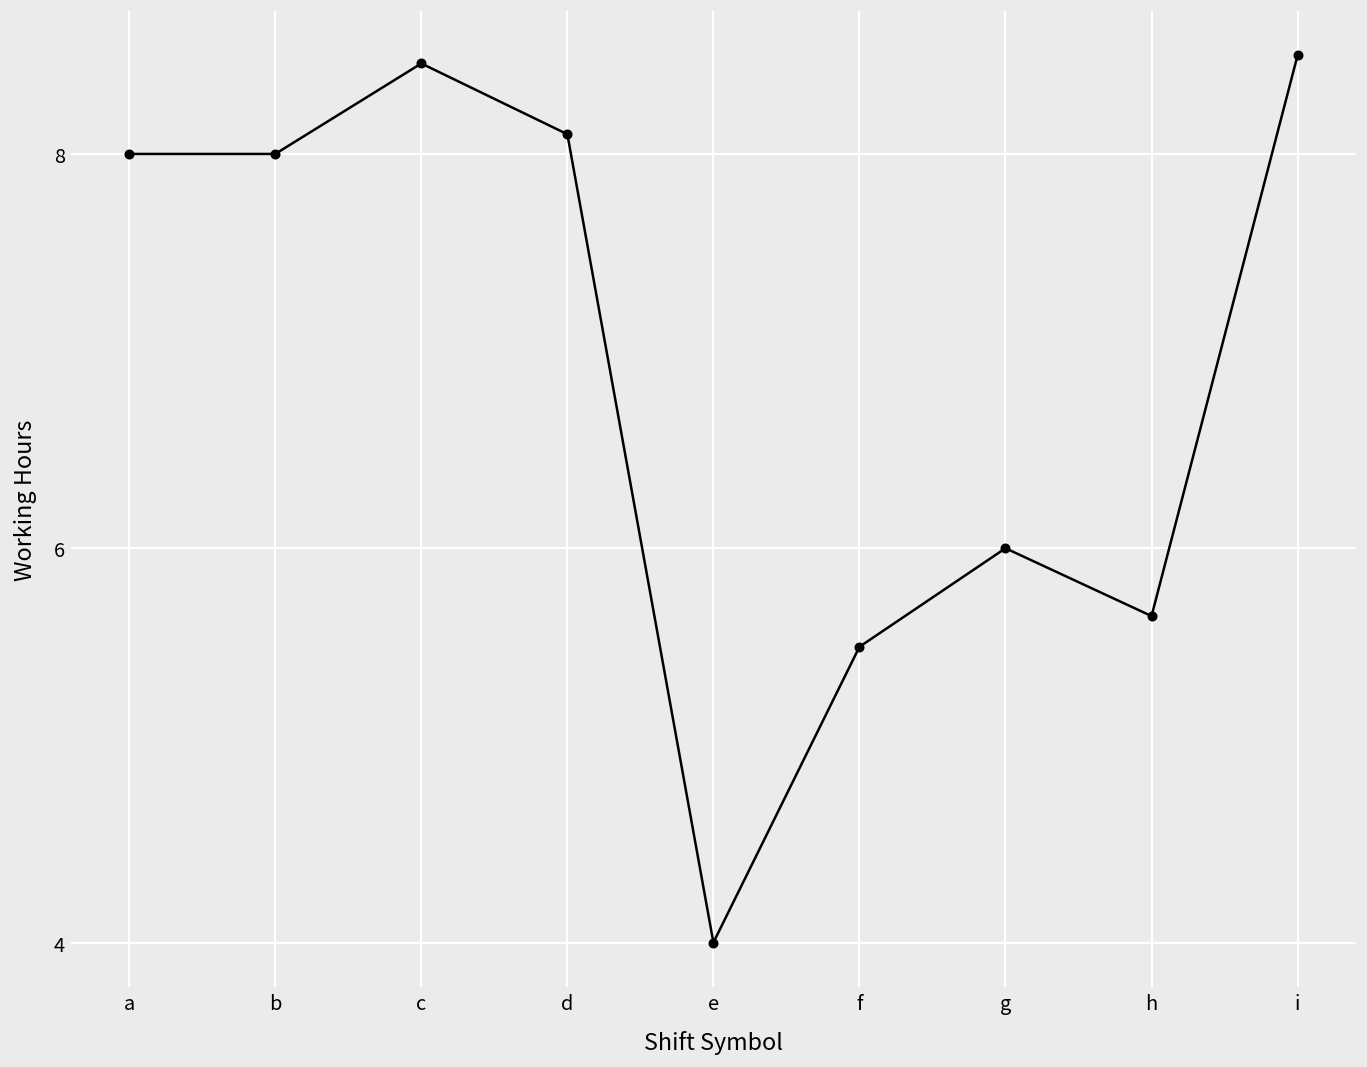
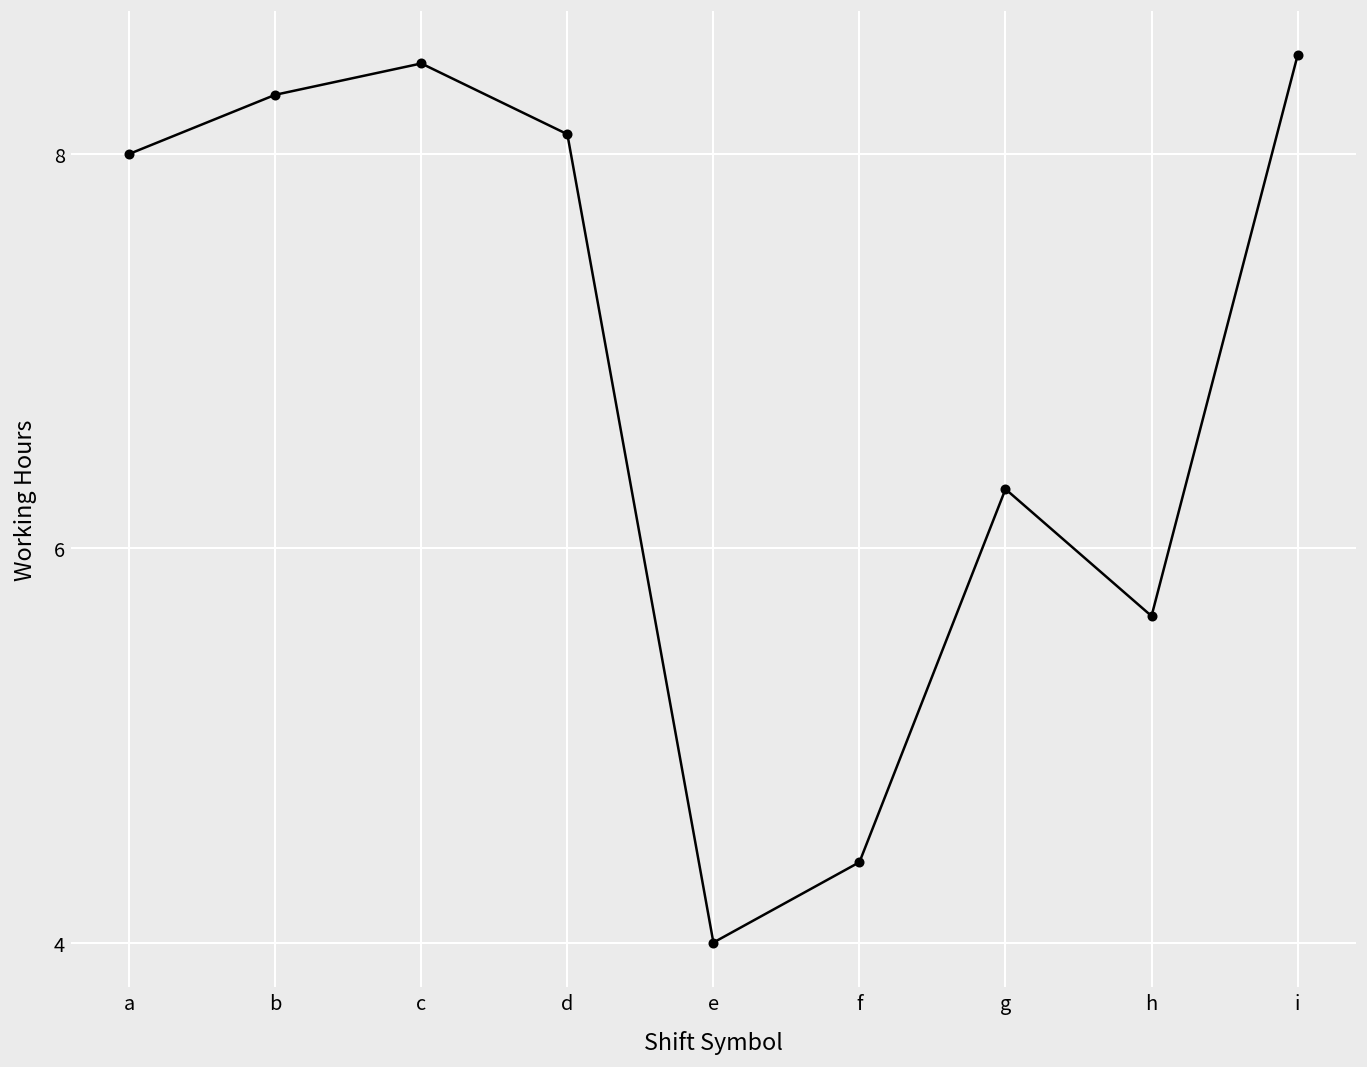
b: 8.0 -> 8.3
f: 5.50 -> 4.41
g: 6.0 -> 6.3
